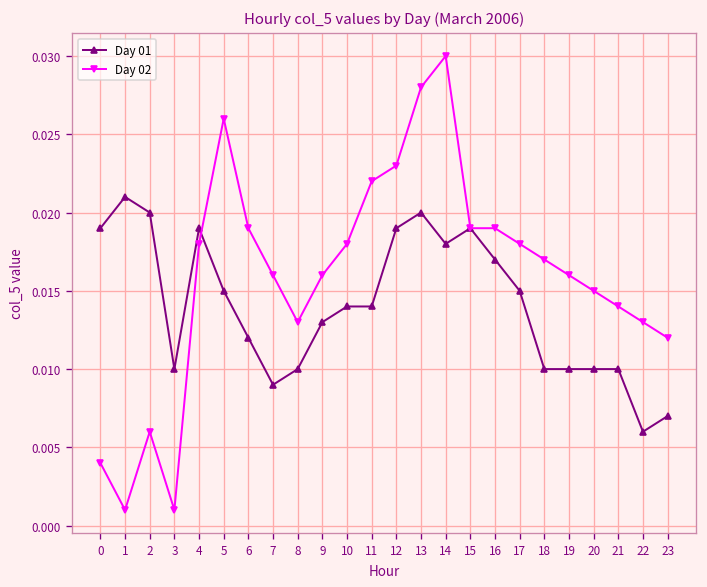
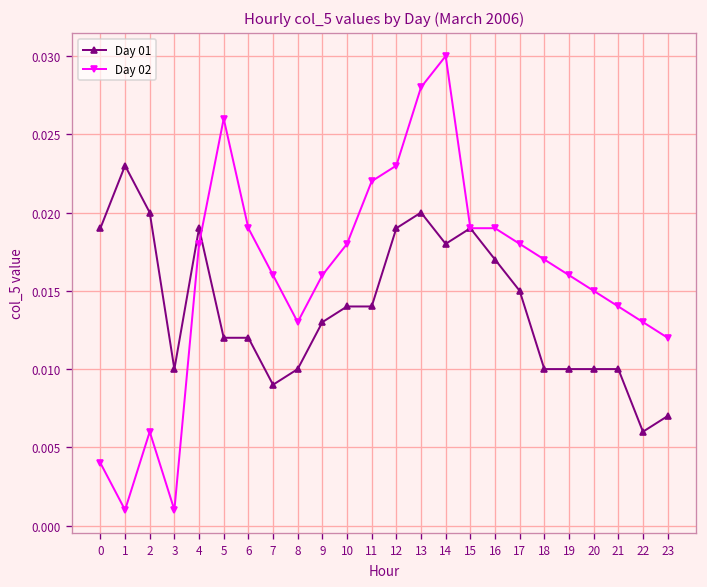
Day 01, 1: 0.021 -> 0.023
Day 01, 5: 0.015 -> 0.012
